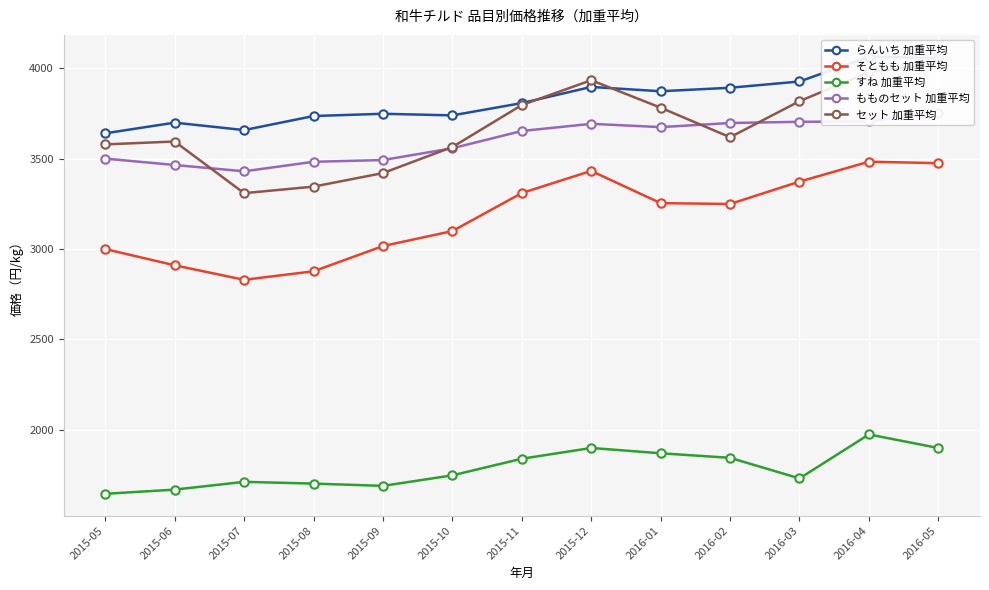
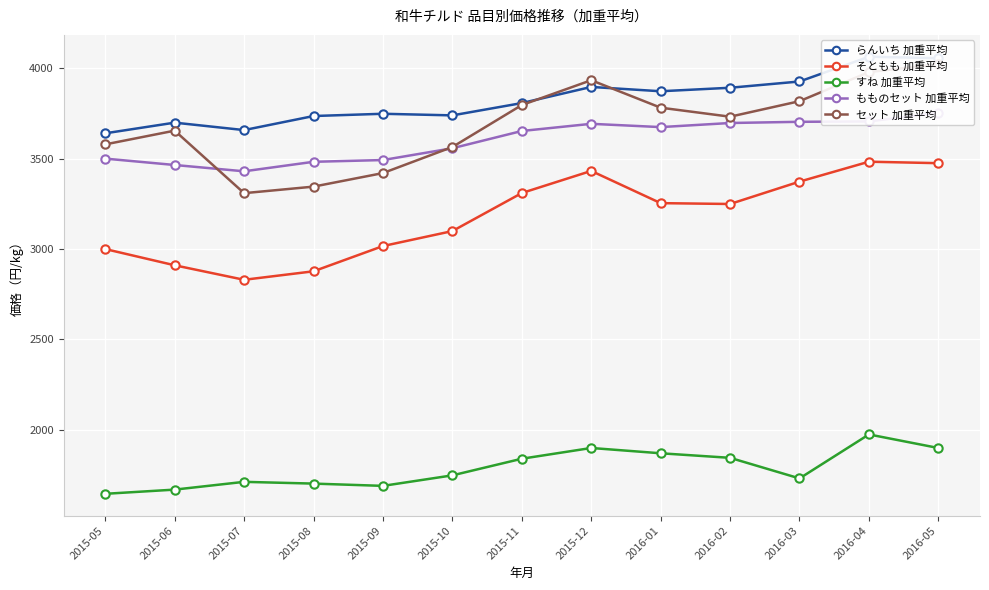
セット 加重平均, 2015-06: 3600 -> 3660
セット 加重平均, 2016-02: 3620 -> 3730
